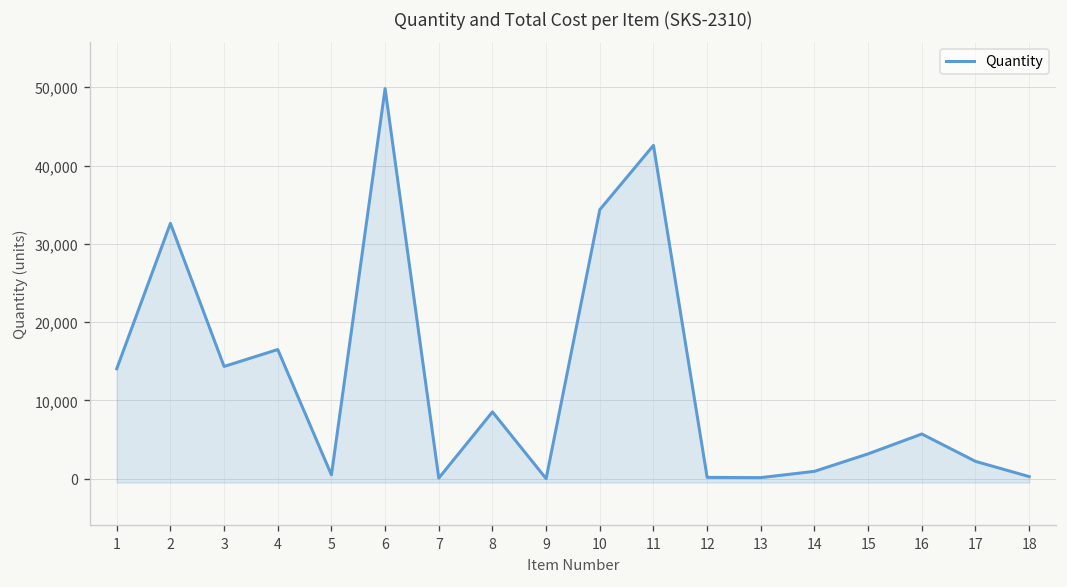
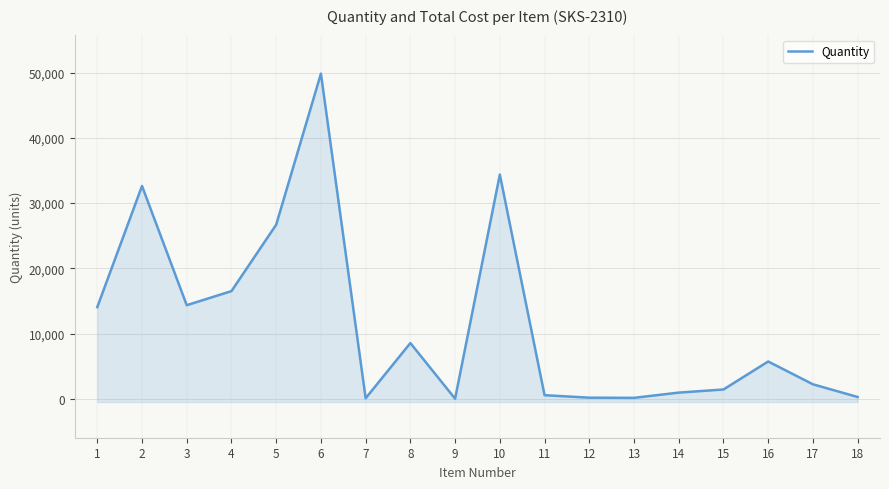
5: 0 -> 27,000
11: 43,000 -> 1,000
15: 3,000 -> 1,000
